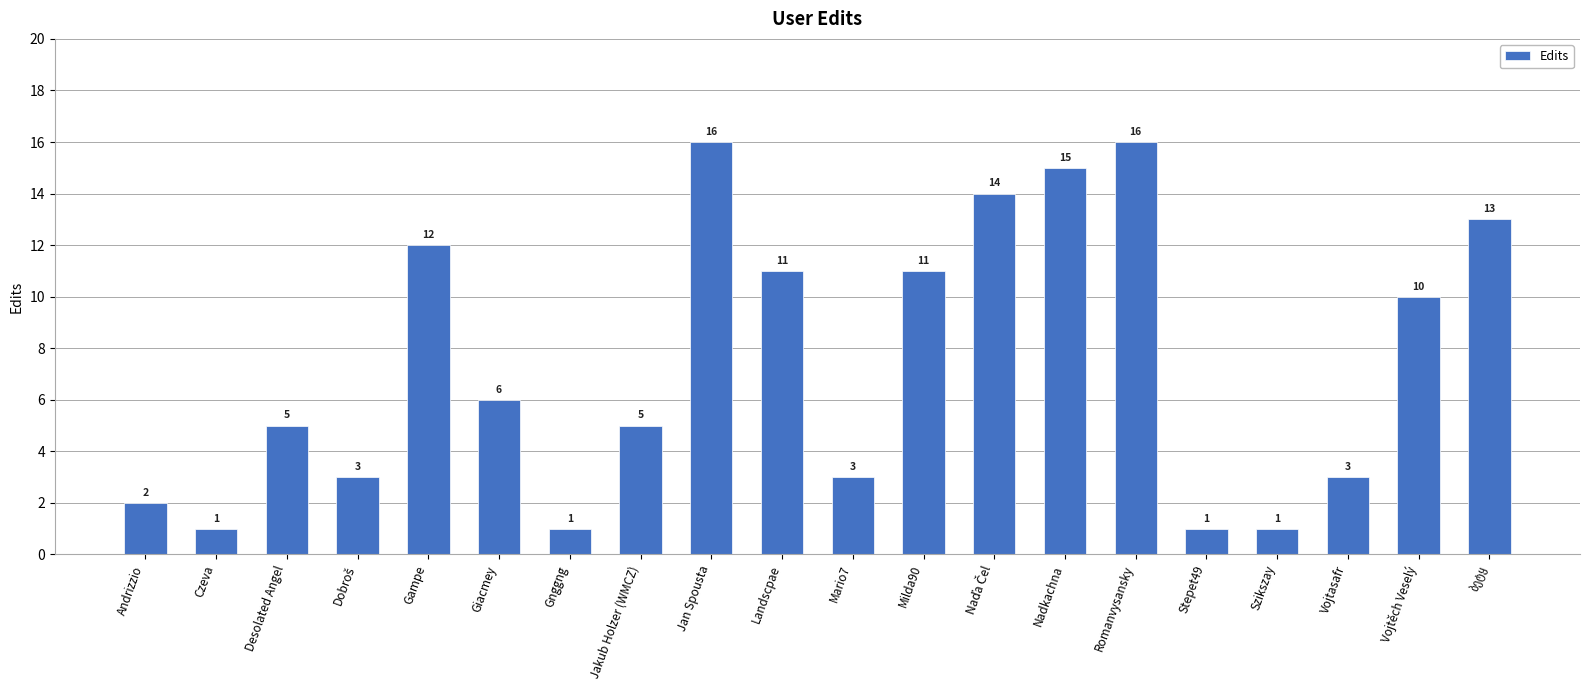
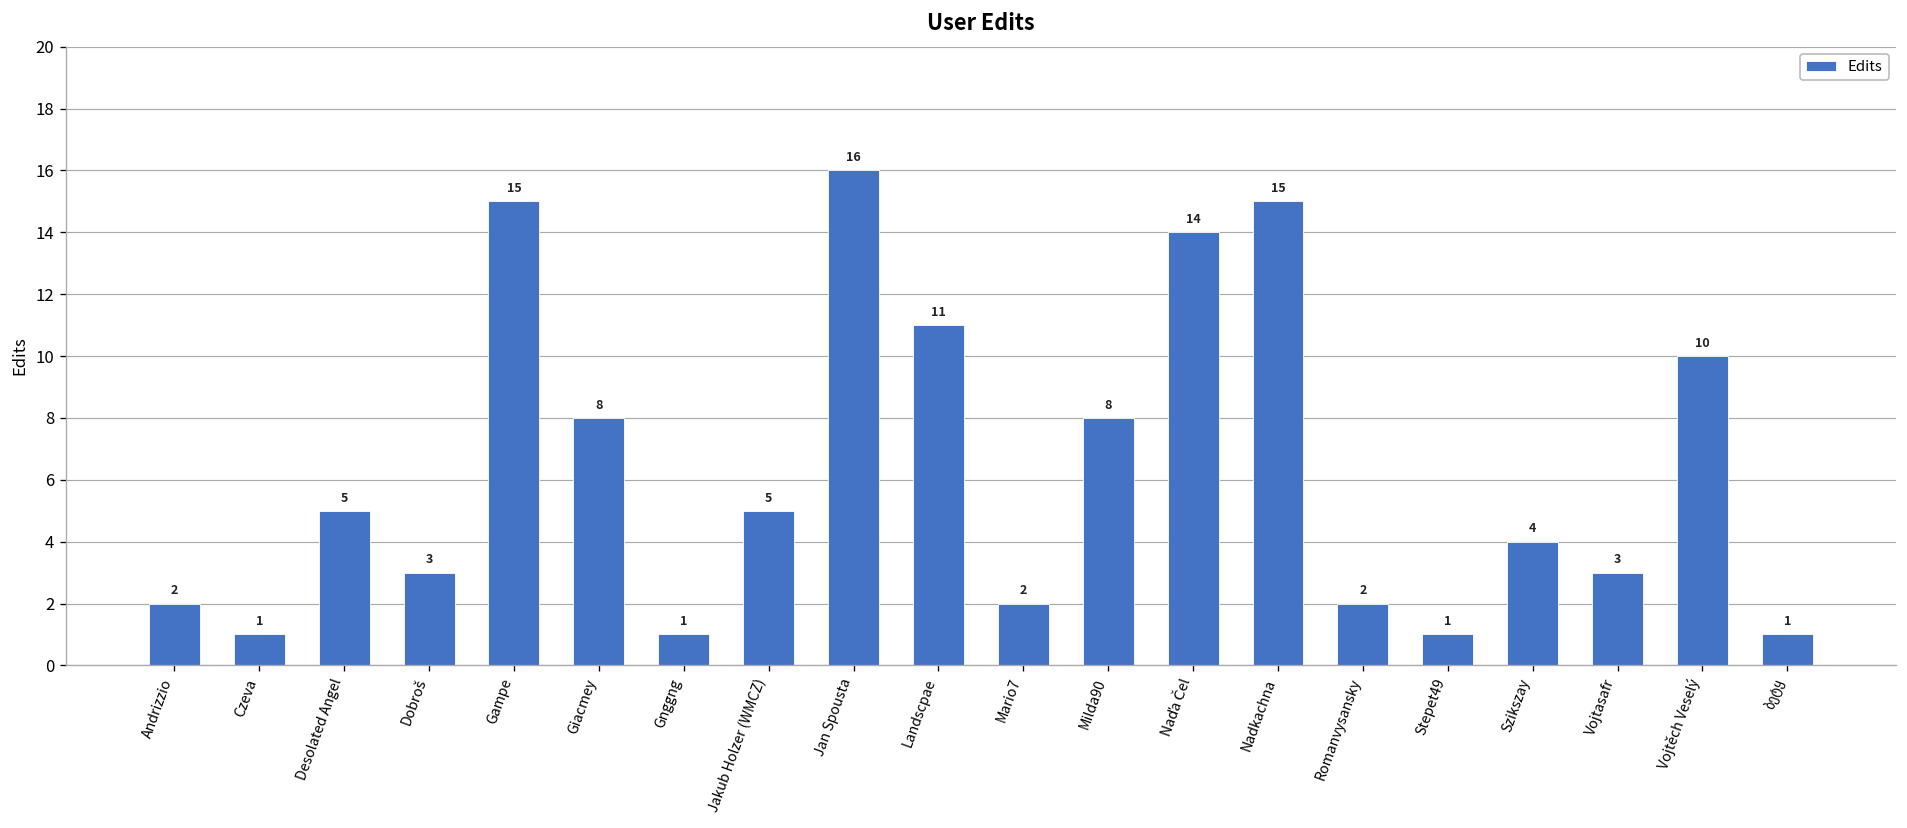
Gampe: 12 -> 15
Giacmey: 6 -> 8
Mario7: 3 -> 2
Milda90: 11 -> 8
Romanvysansky: 16 -> 2
Szikszay: 1 -> 4
ბეტყ: 13 -> 1
